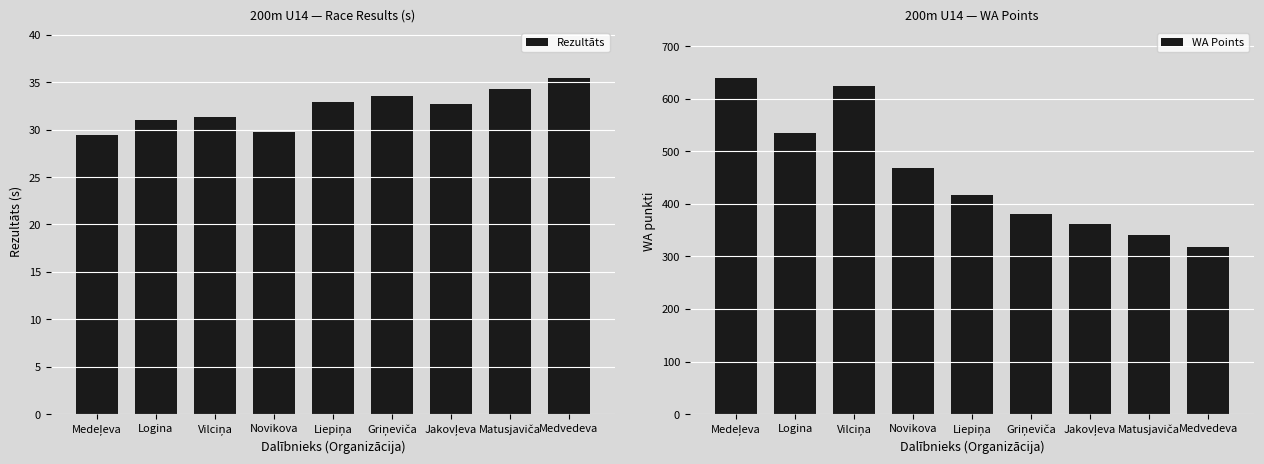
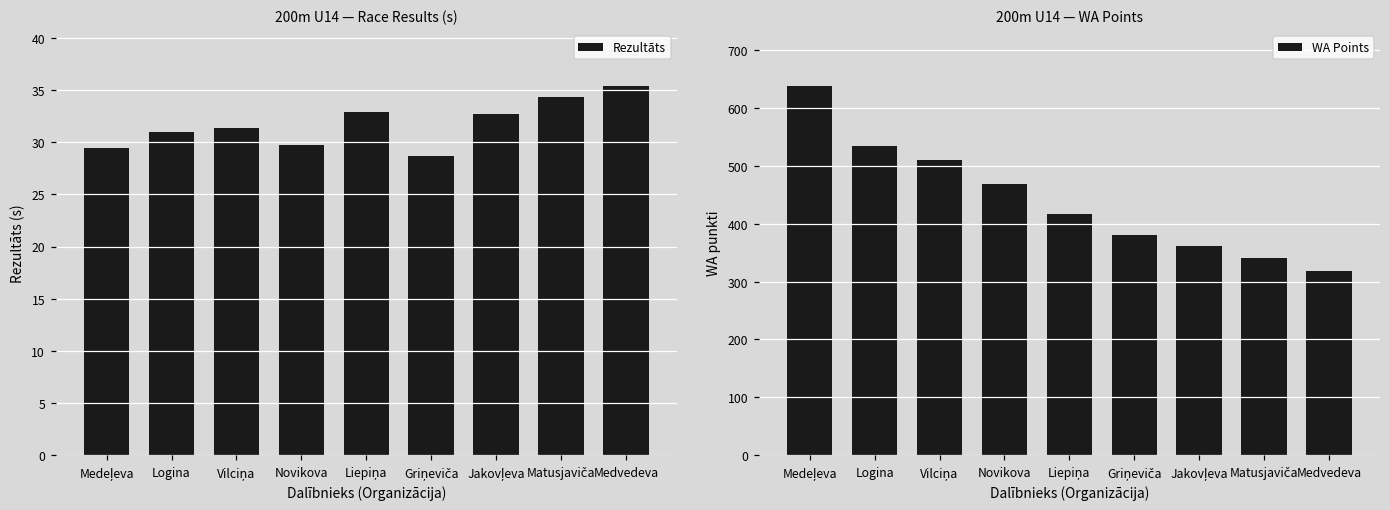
200m U14 — Race Results (s), Griņeviča: 34 -> 29
200m U14 — WA Points, Vilciņa: 630 -> 510
